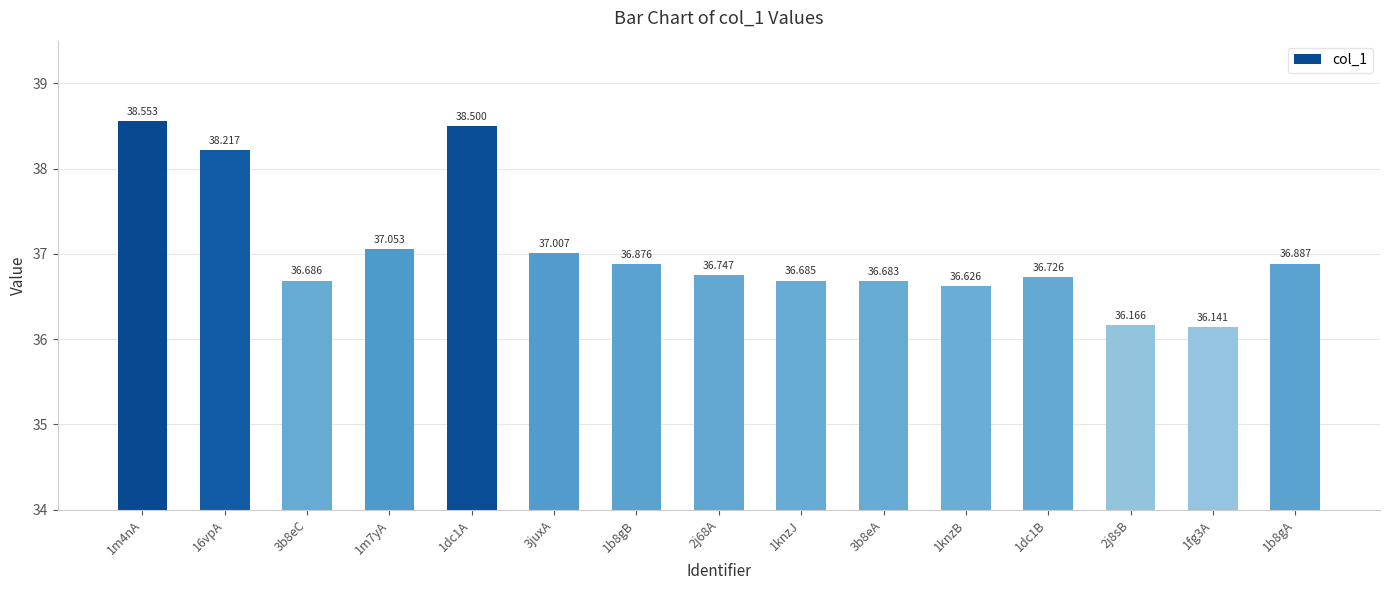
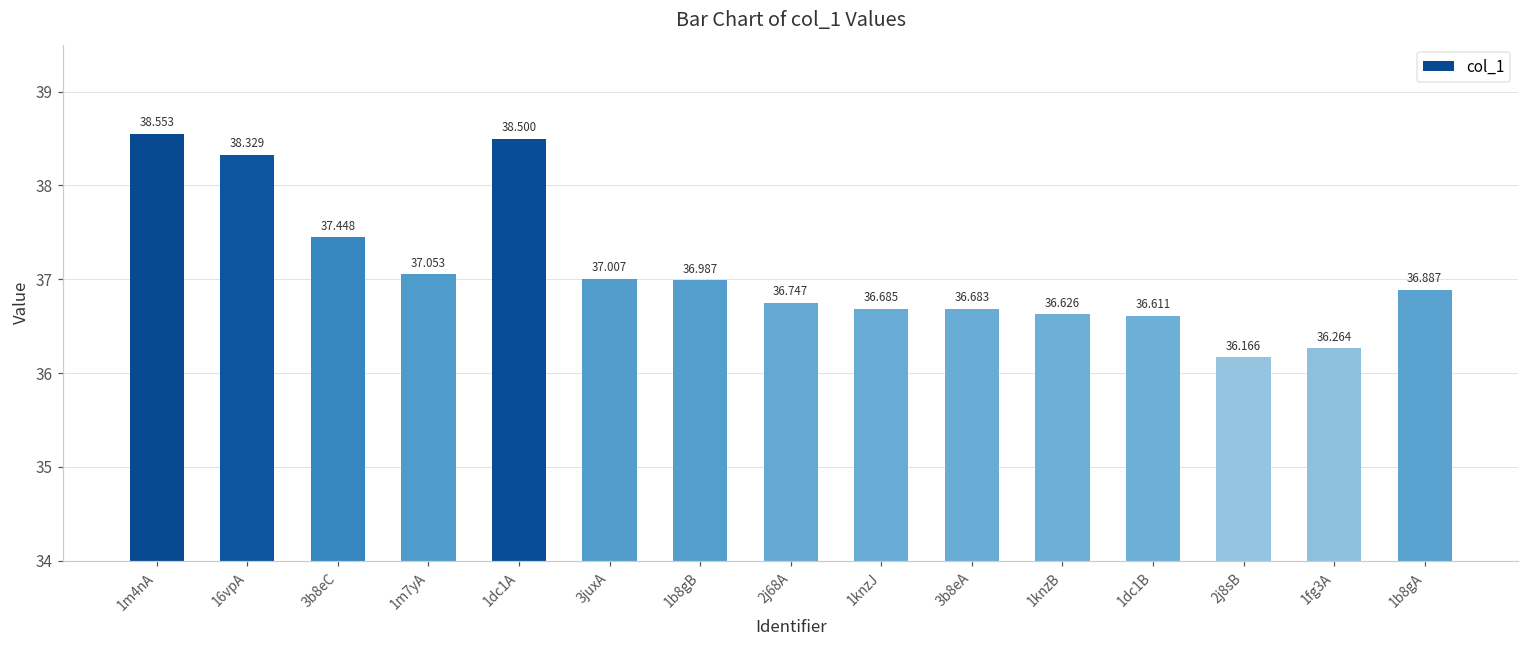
16vpA: 38.217 -> 38.329
3b8eC: 36.686 -> 37.448
1b8gB: 36.876 -> 36.987
1dc1B: 36.726 -> 36.611
1fg3A: 36.141 -> 36.264
